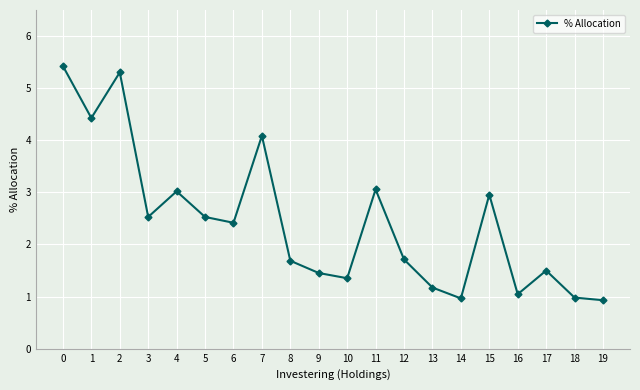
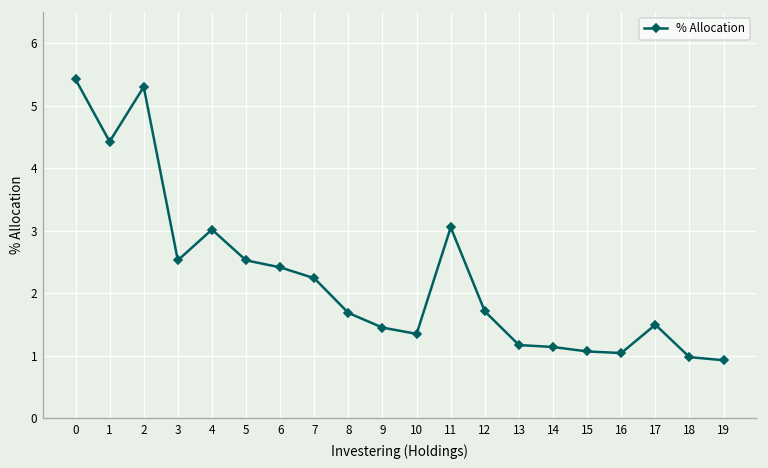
7: 4.1 -> 2.2
14: 1.0 -> 1.1
15: 3.0 -> 1.1
